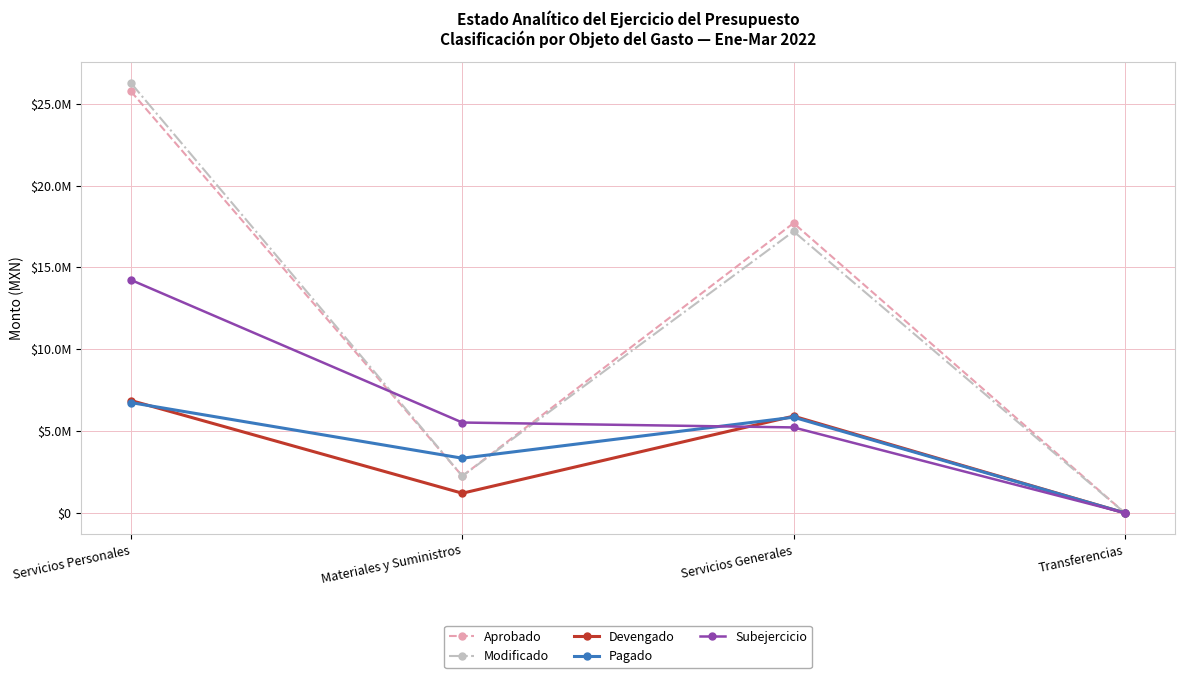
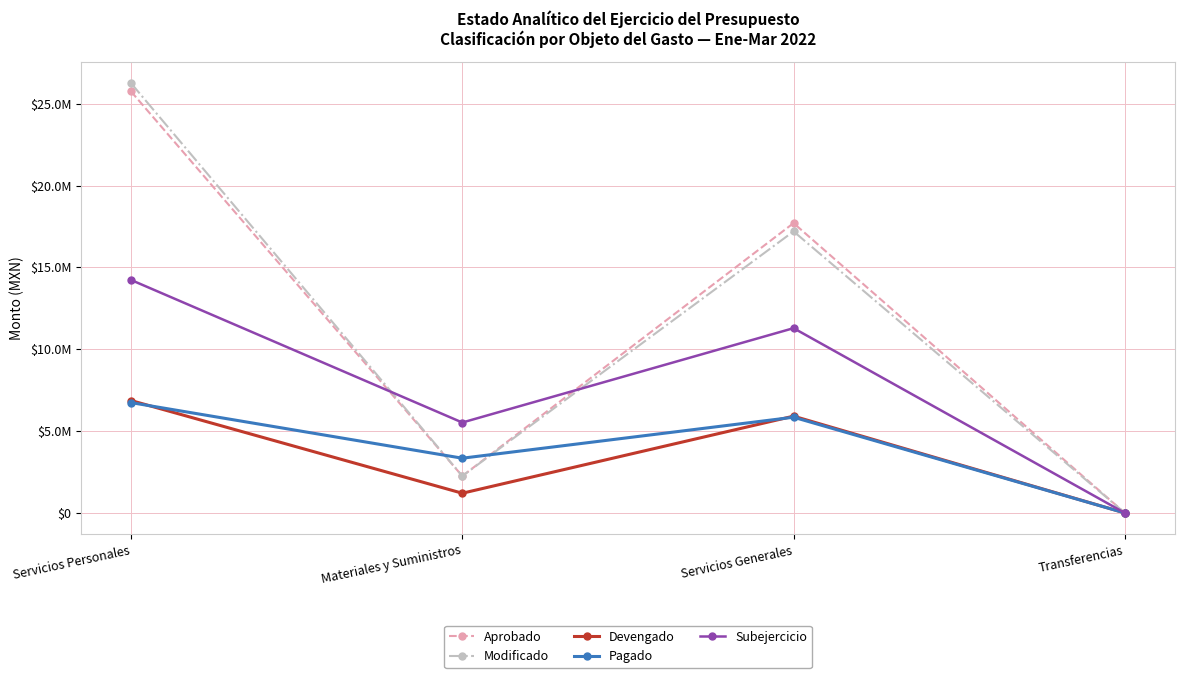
Subejercicio, Servicios Generales: $5200000 -> $11300000
